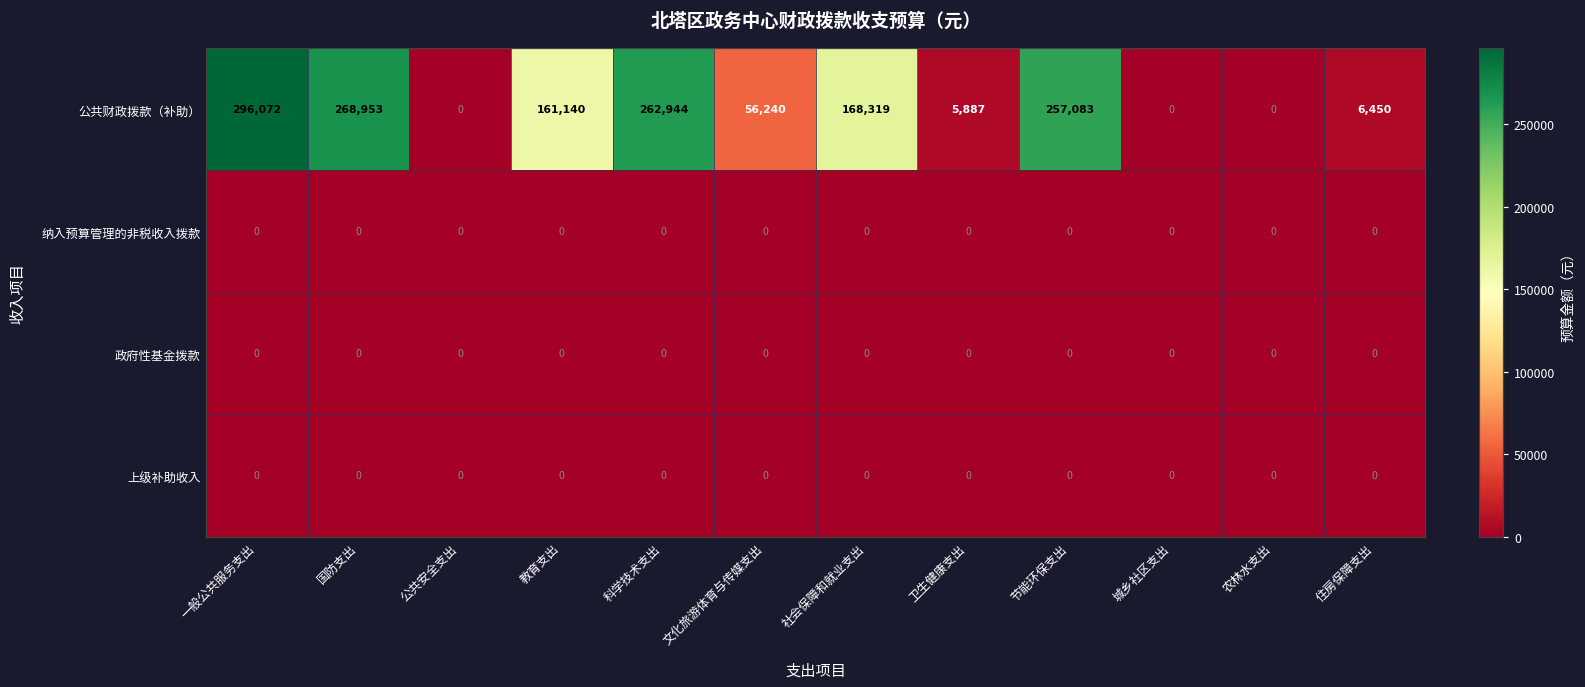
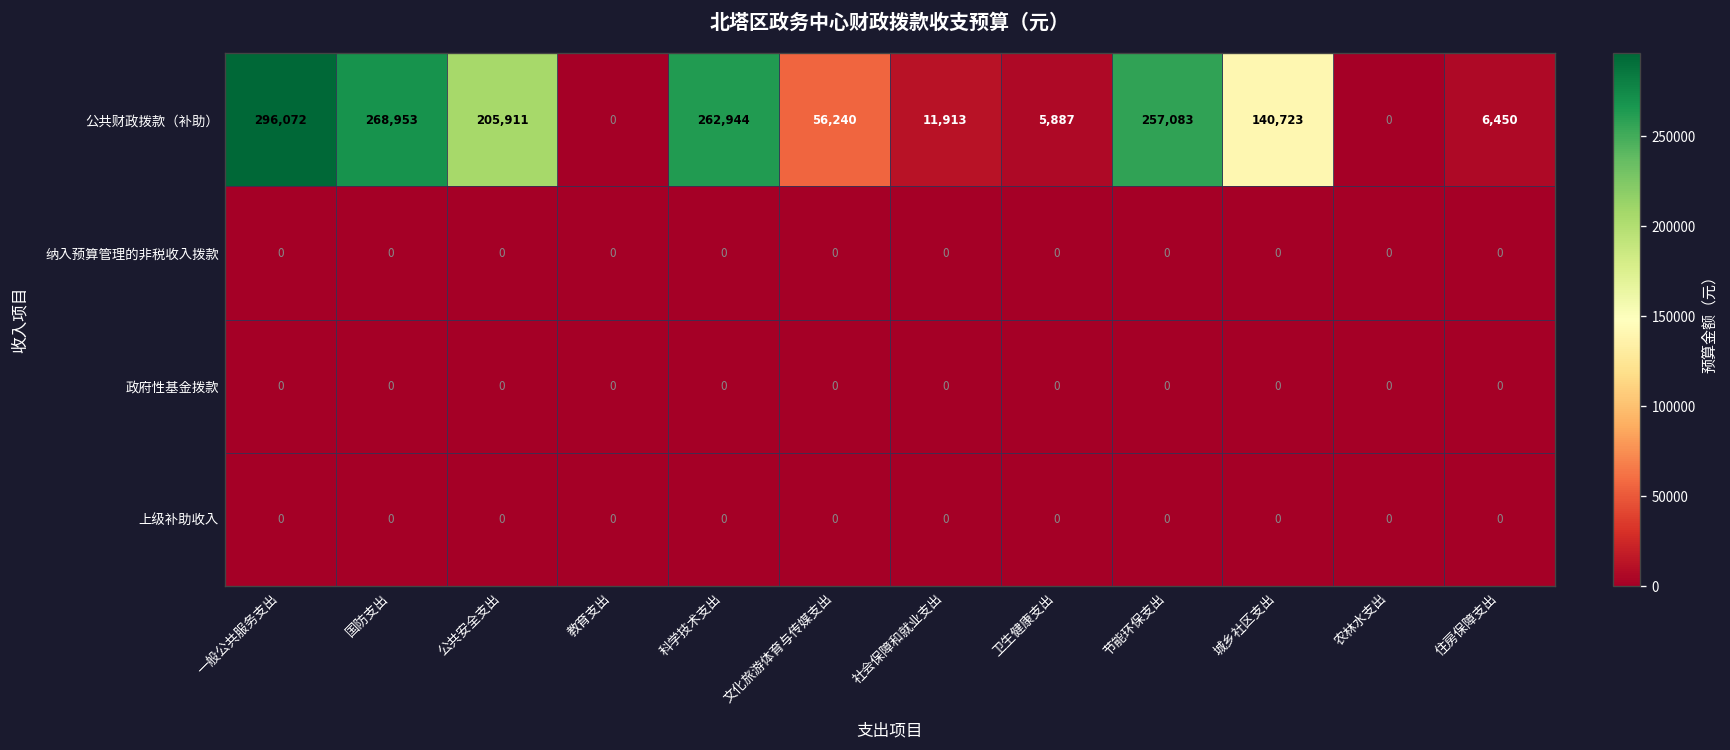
公共财政拨款（补助）, 公共安全支出: 0 -> 205,911
公共财政拨款（补助）, 教育支出: 161,140 -> 0
公共财政拨款（补助）, 社会保障和就业支出: 168,319 -> 11,913
公共财政拨款（补助）, 城乡社区支出: 0 -> 140,723
